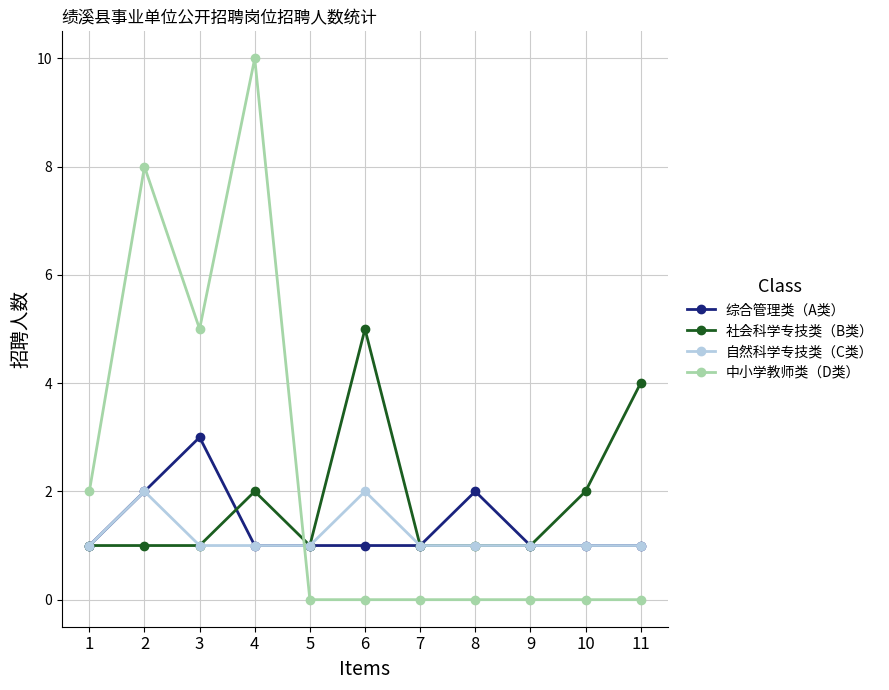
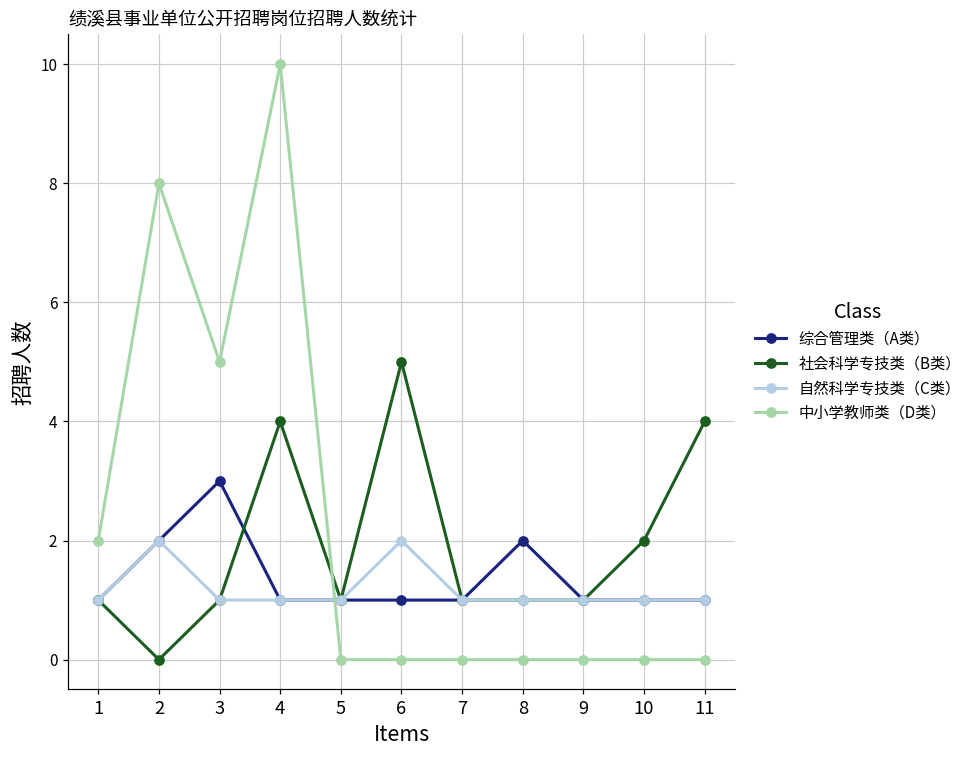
社会科学专技类（B类）, 2: 1 -> 0
社会科学专技类（B类）, 4: 2 -> 4
